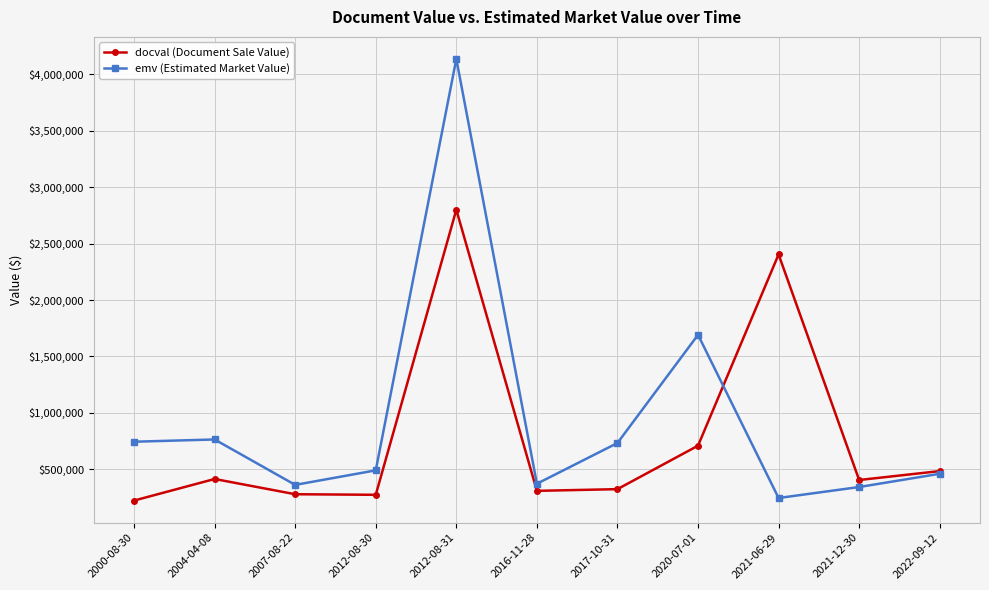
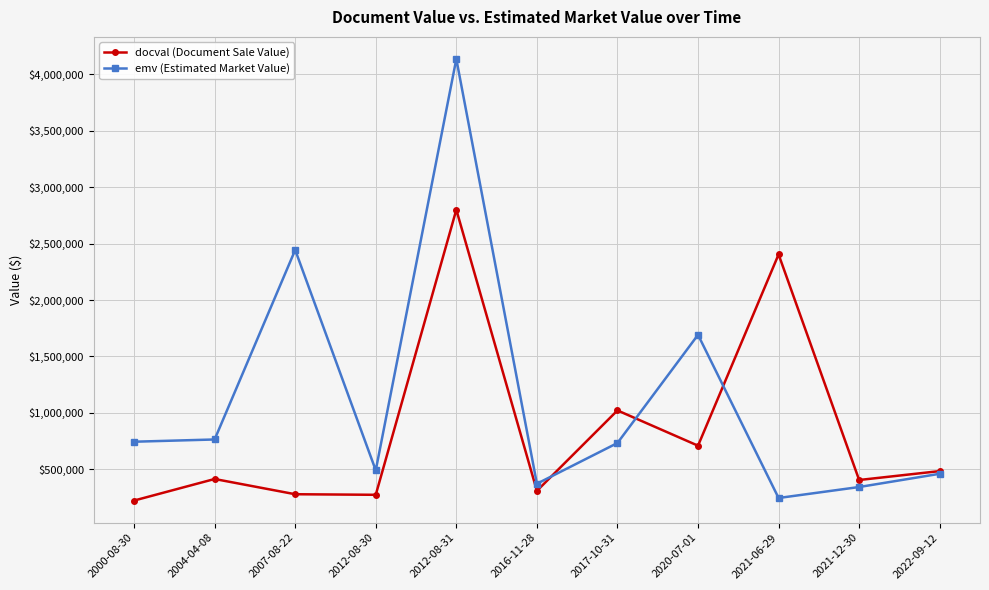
emv (Estimated Market Value), 2007-08-22: $360,000 -> $2,440,000
docval (Document Sale Value), 2017-10-31: $330,000 -> $1,020,000
